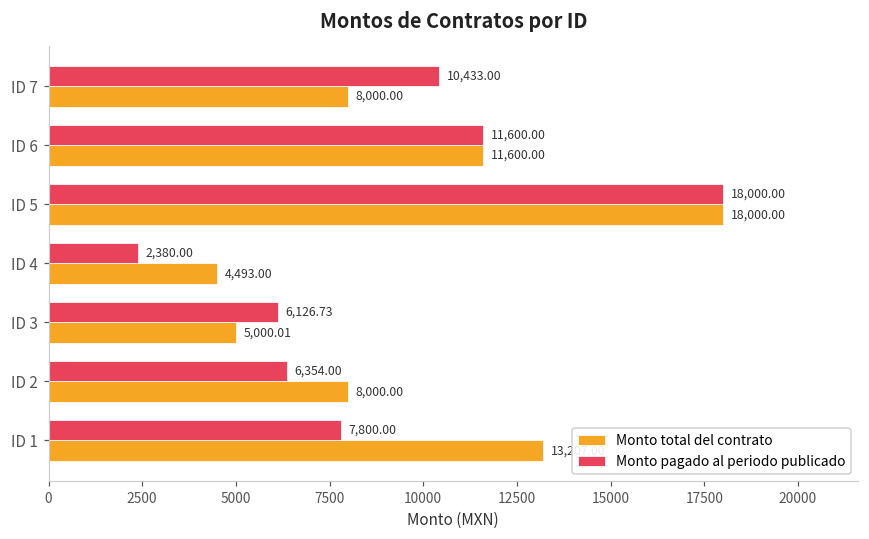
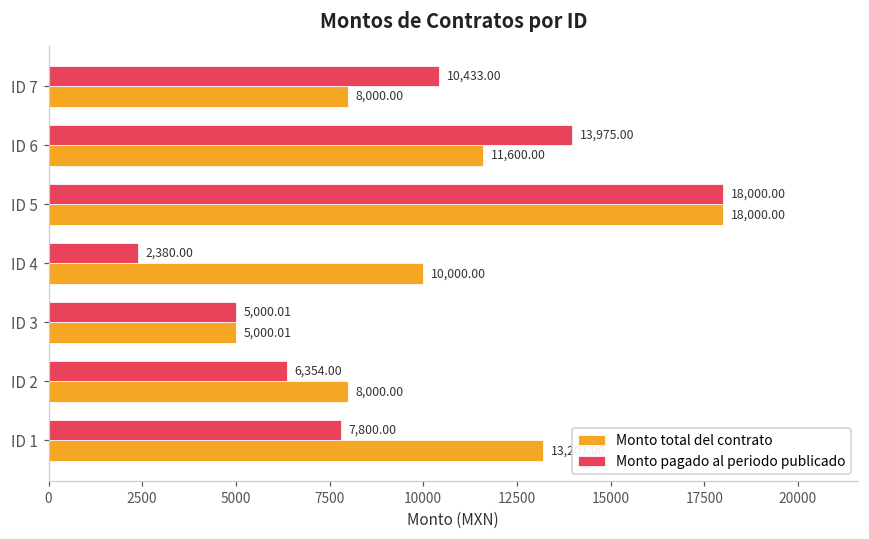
Monto pagado al periodo publicado, ID 6: 11,600.00 -> 13,975.00
Monto total del contrato, ID 4: 4,493.00 -> 10,000.00
Monto pagado al periodo publicado, ID 3: 6,126.73 -> 5,000.01
